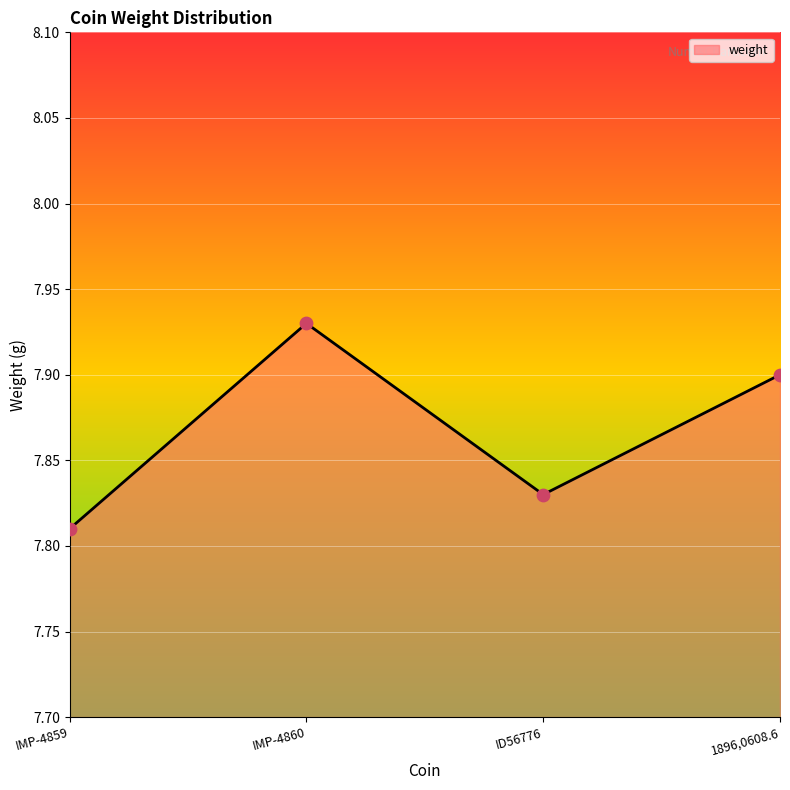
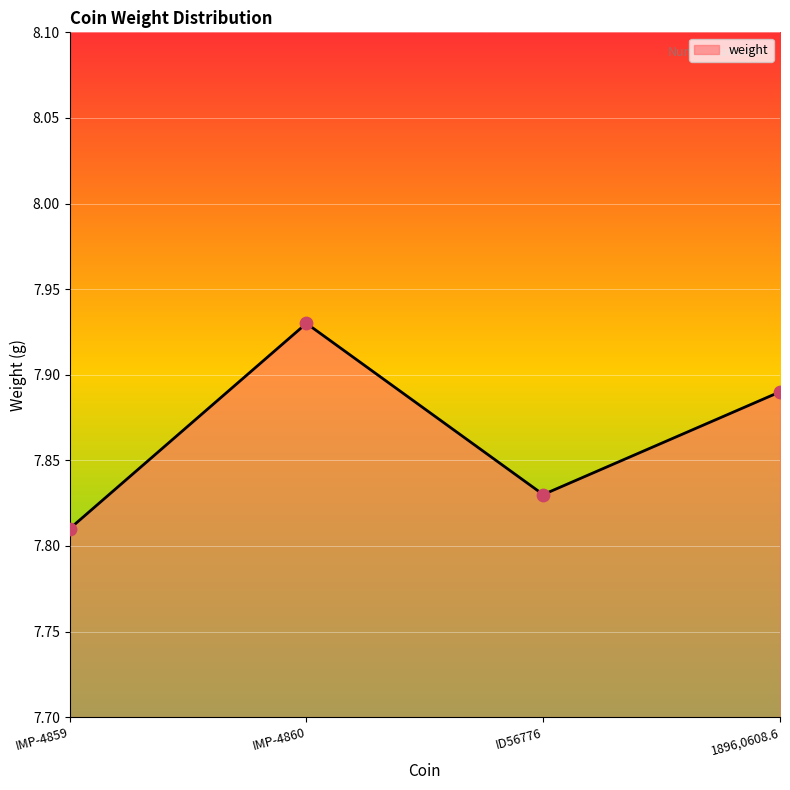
1896,0608.6: 7.90 -> 7.89
